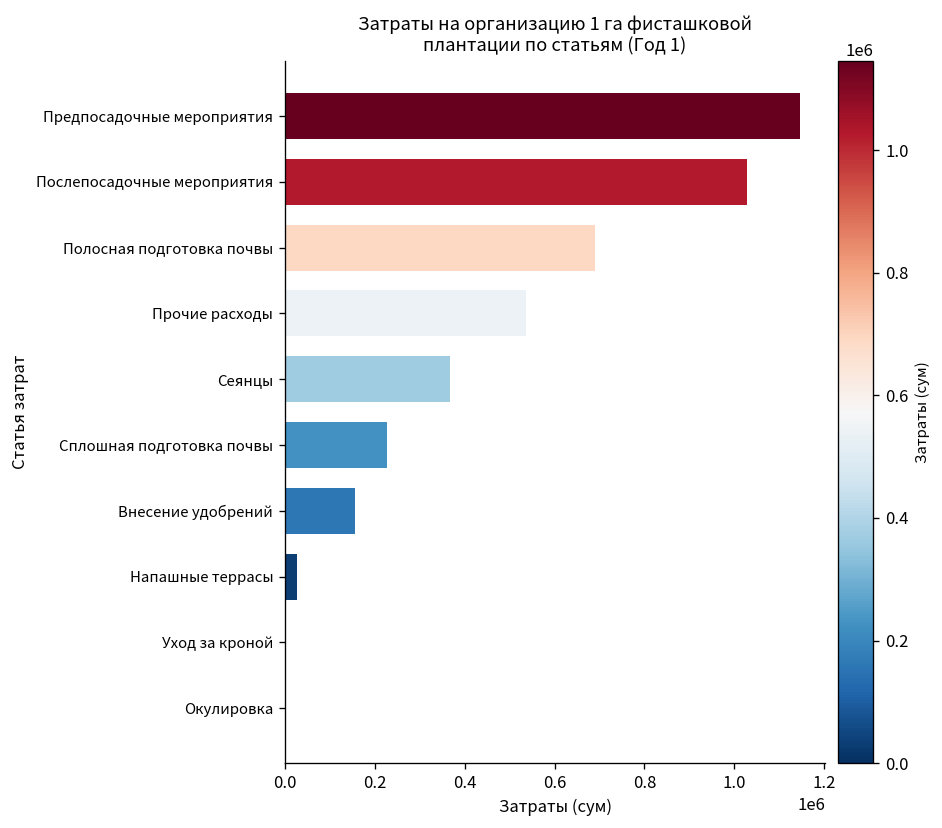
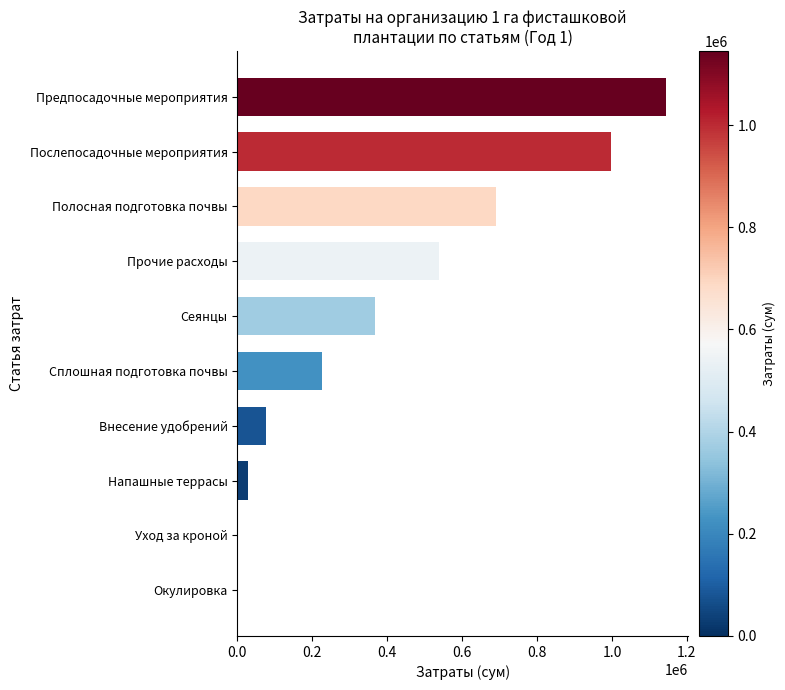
Послепосадочные мероприятия: 1030000 -> 1000000
Внесение удобрений: 160000 -> 80000
